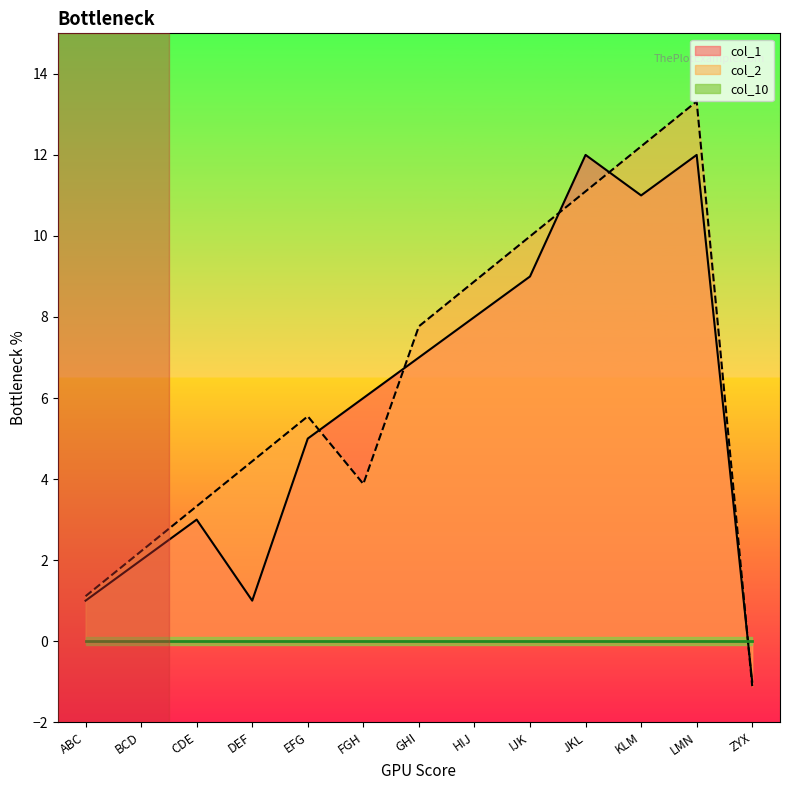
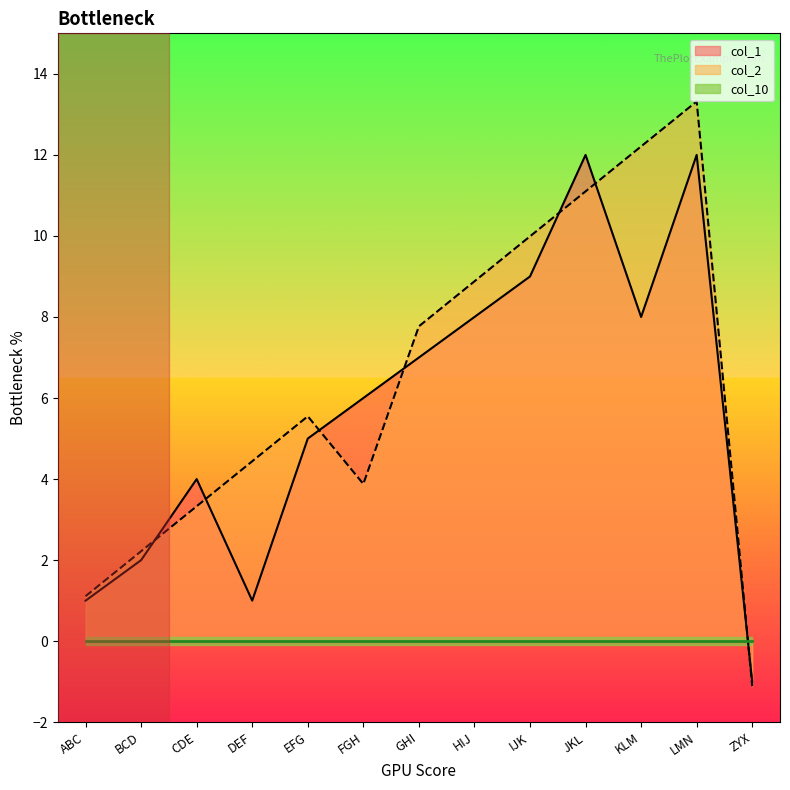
col_1, CDE: 3 -> 4
col_1, KLM: 11 -> 8
